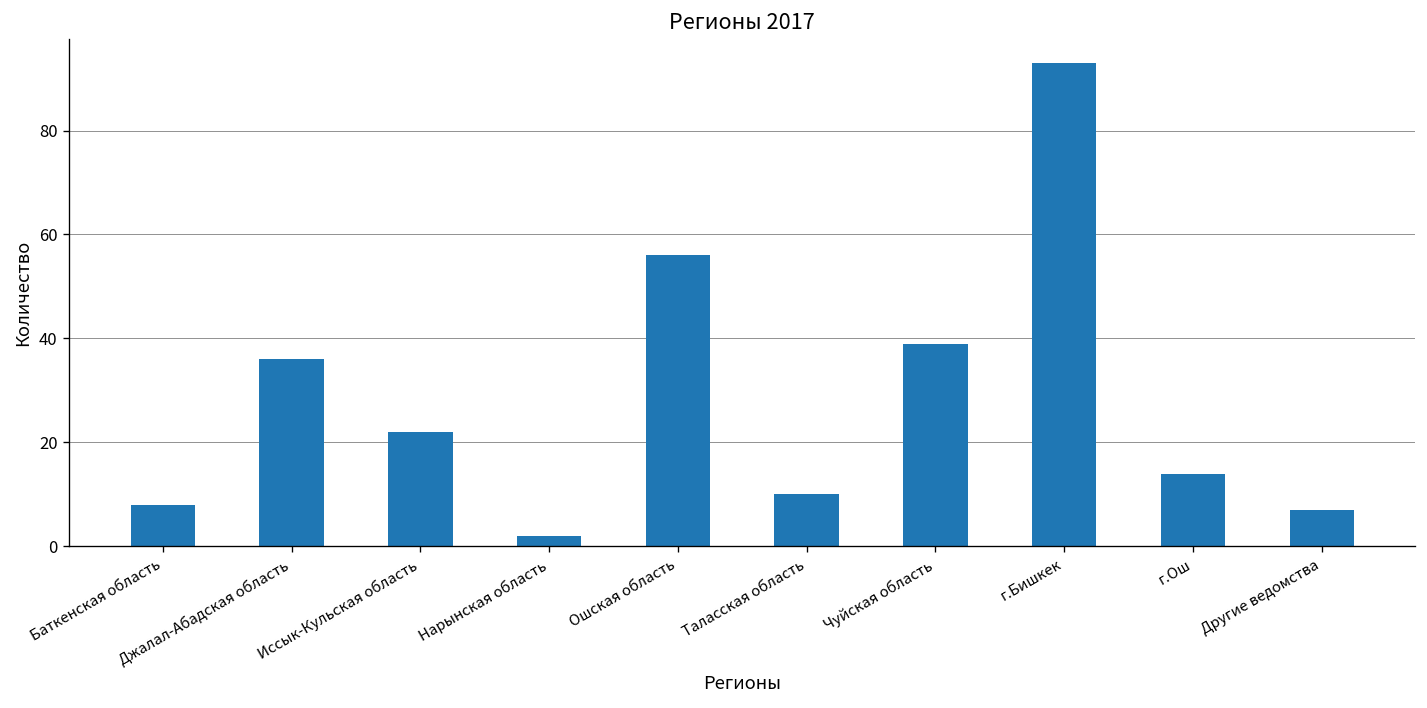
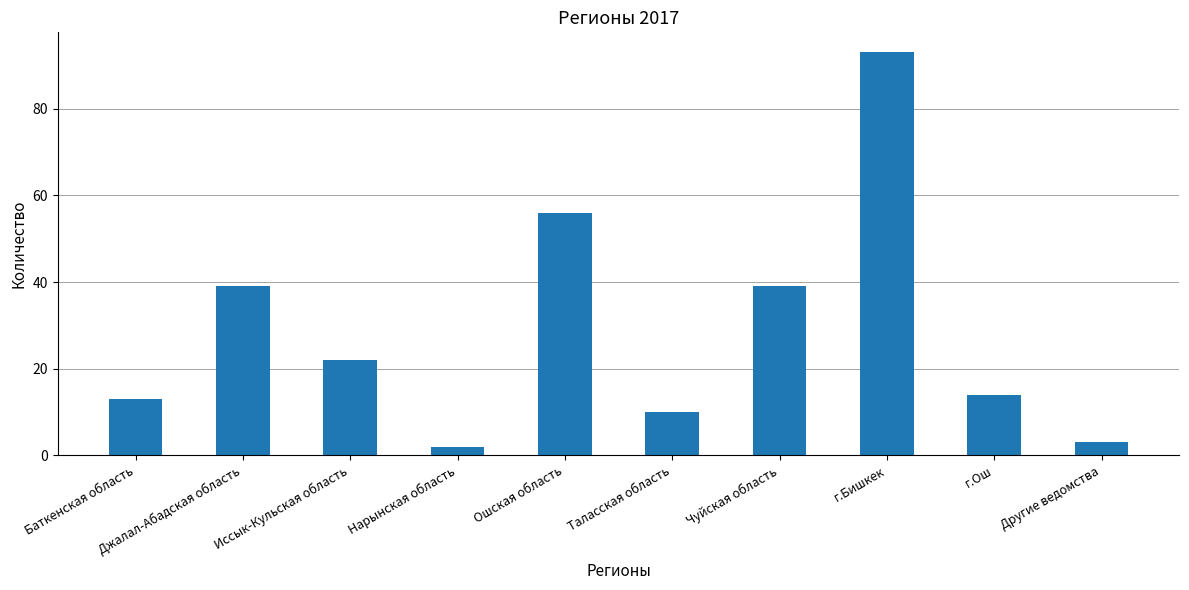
Баткенская область: 8 -> 13
Джалал-Абадская область: 36 -> 39
Другие ведомства: 7 -> 3
